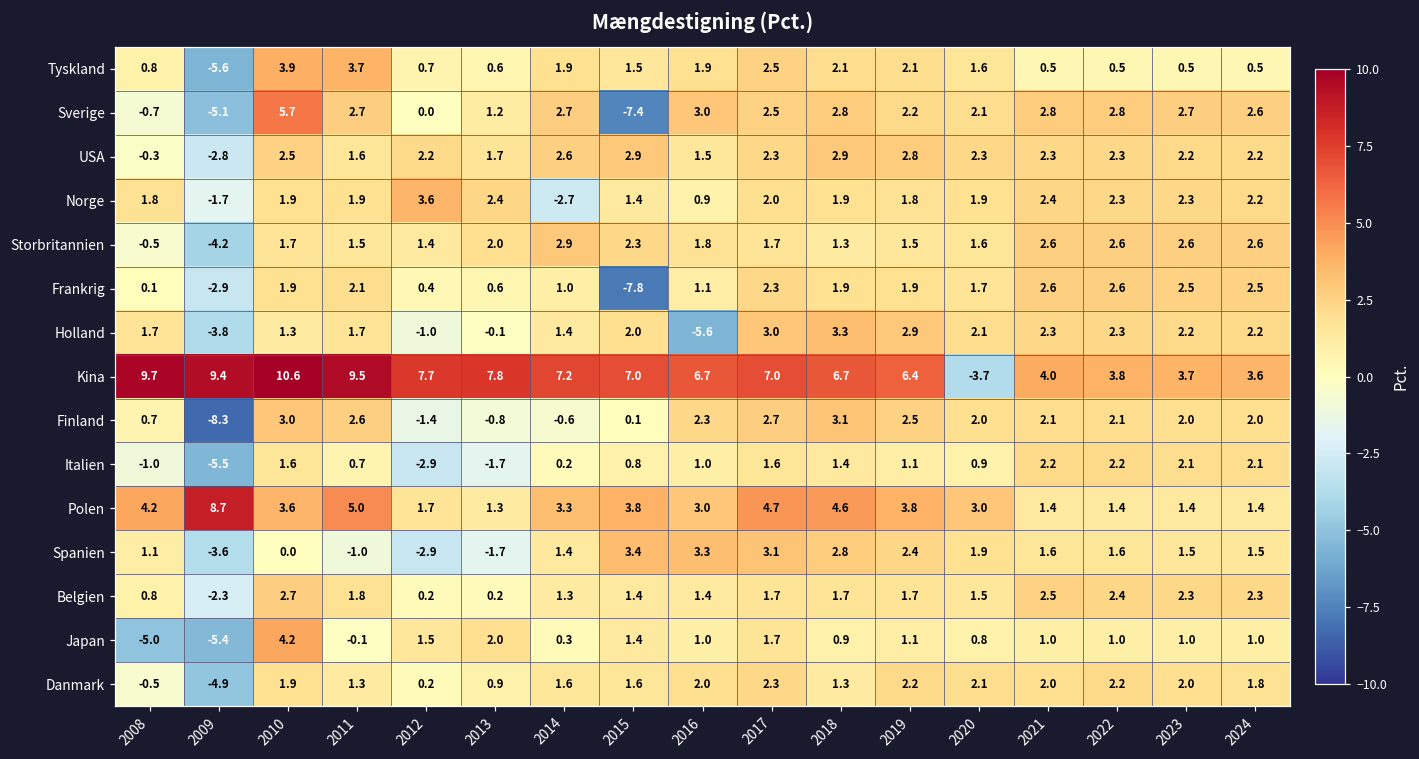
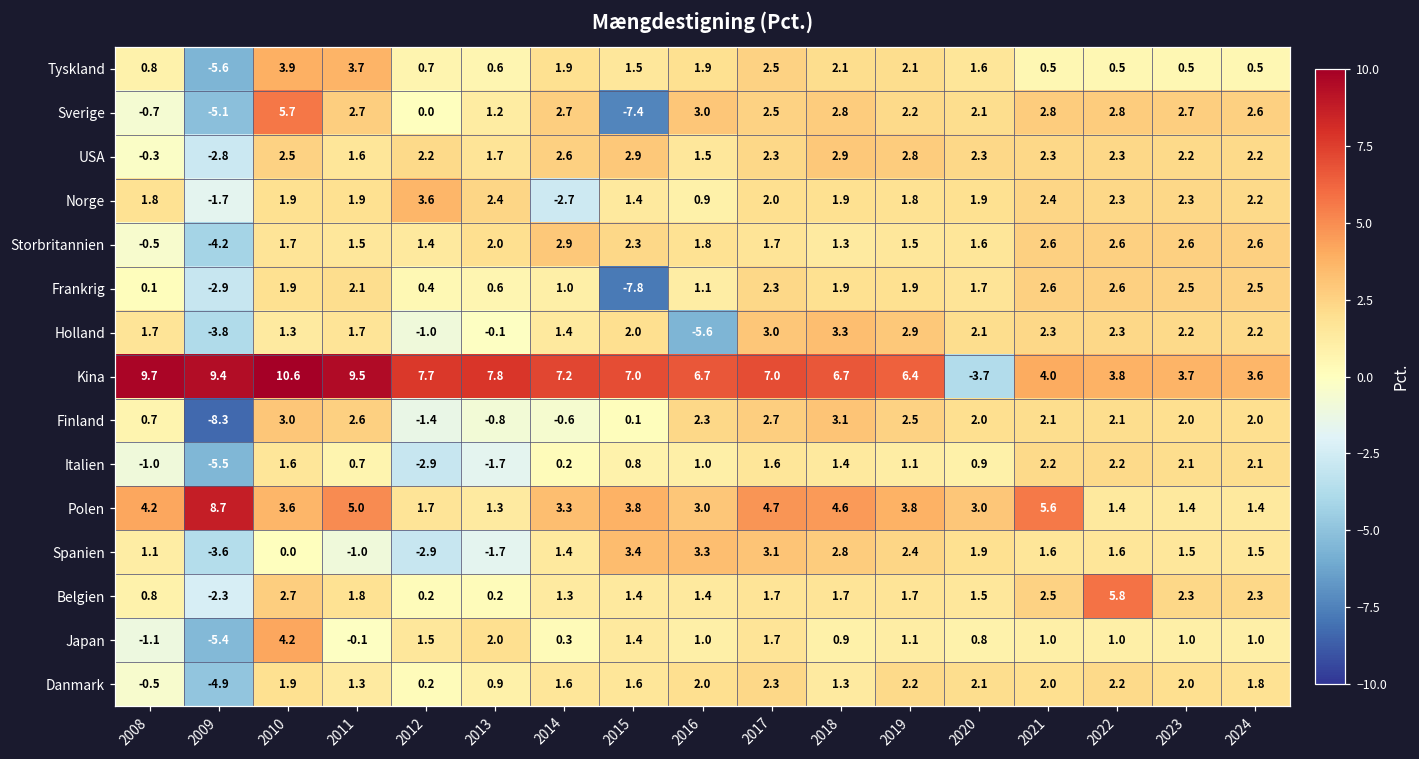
Polen, 2021: 1.4 -> 5.6
Belgien, 2022: 2.4 -> 5.8
Japan, 2008: -5.0 -> -1.1
